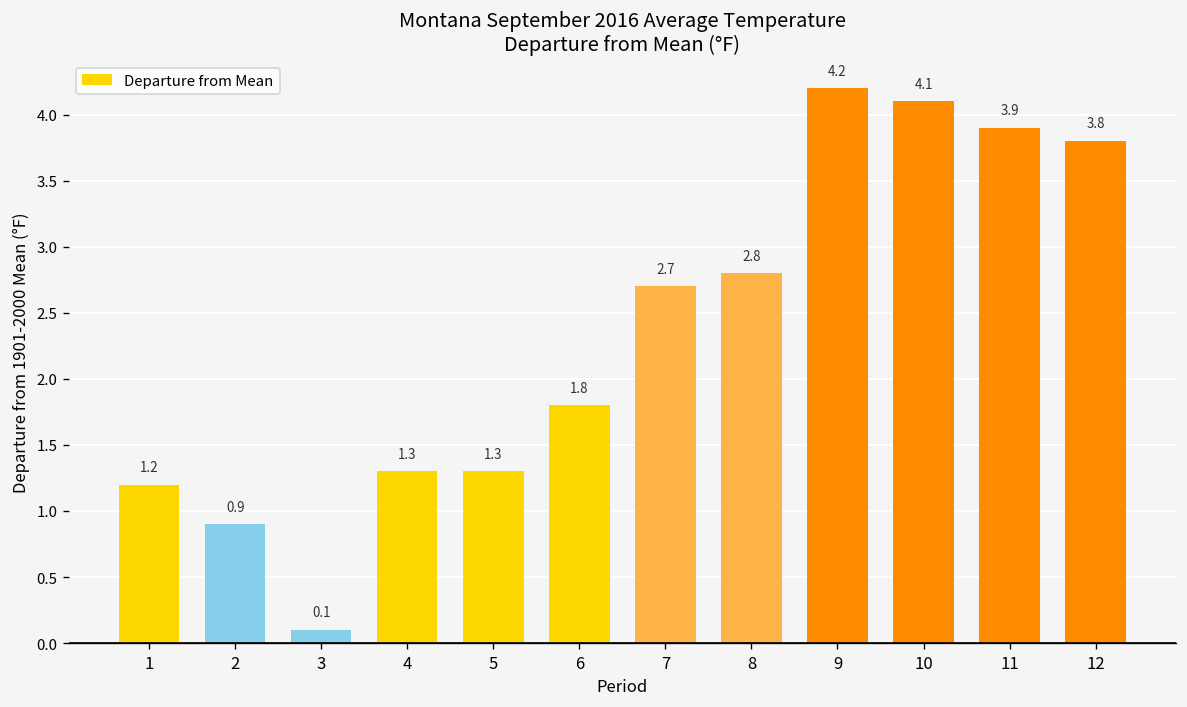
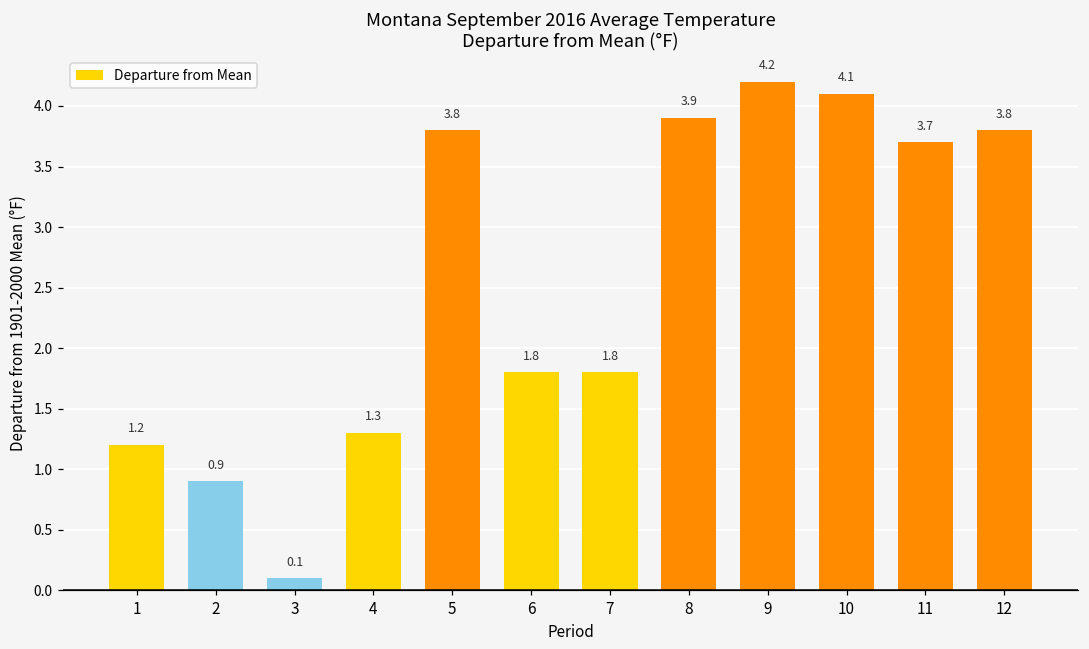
5: 1.3 -> 3.8
7: 2.7 -> 1.8
8: 2.8 -> 3.9
11: 3.9 -> 3.7
